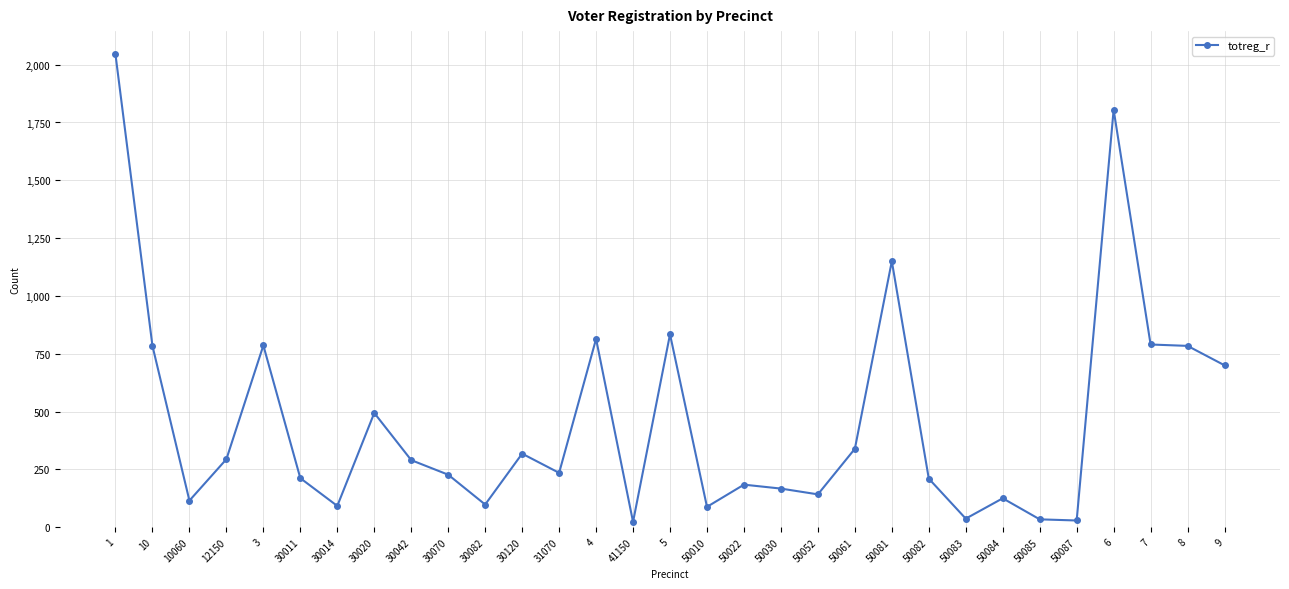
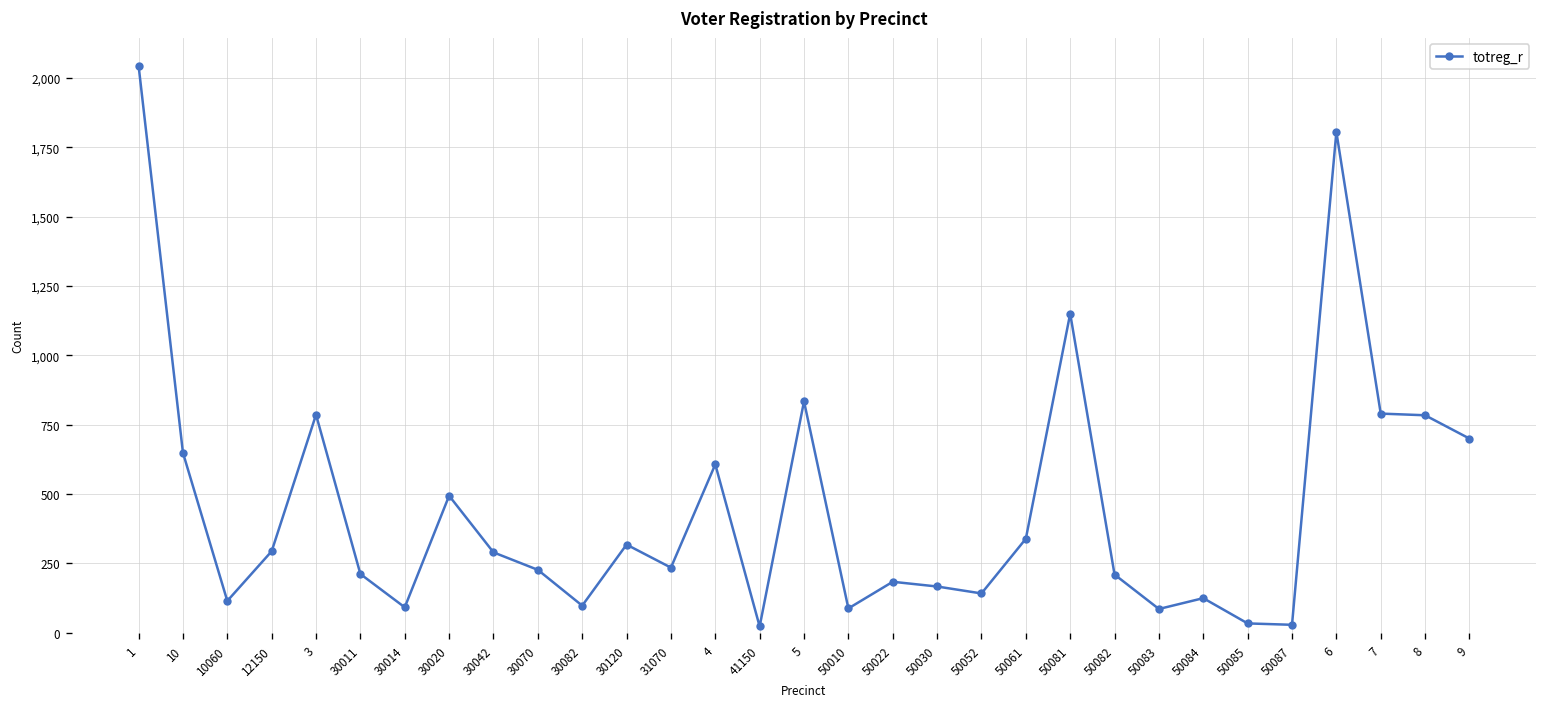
10: 780 -> 650
4: 810 -> 610
50083: 40 -> 90
